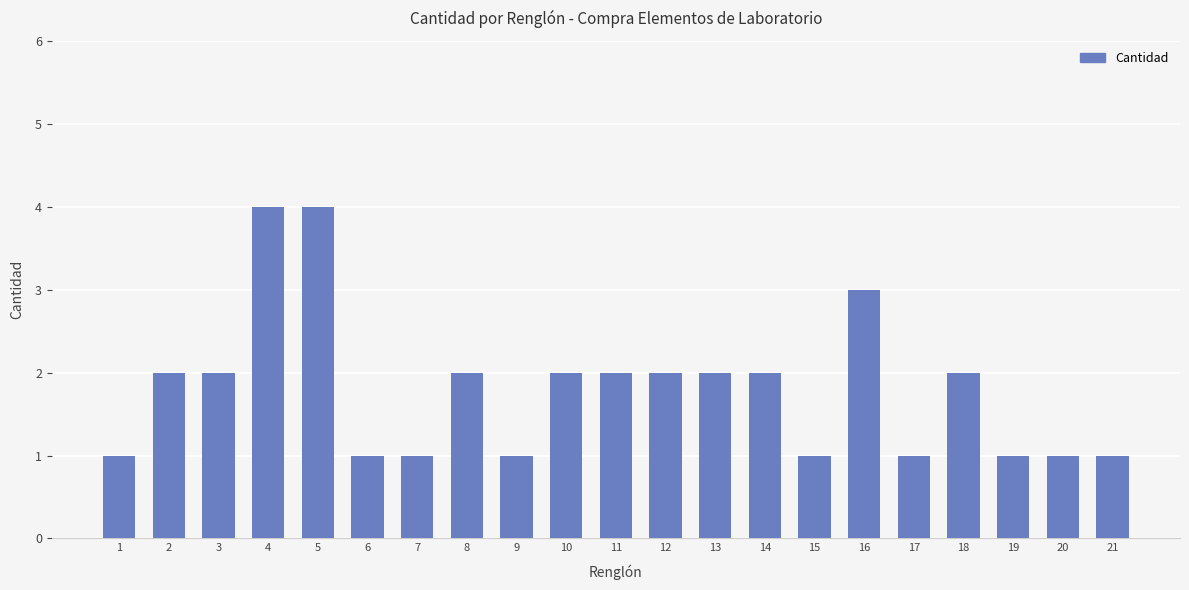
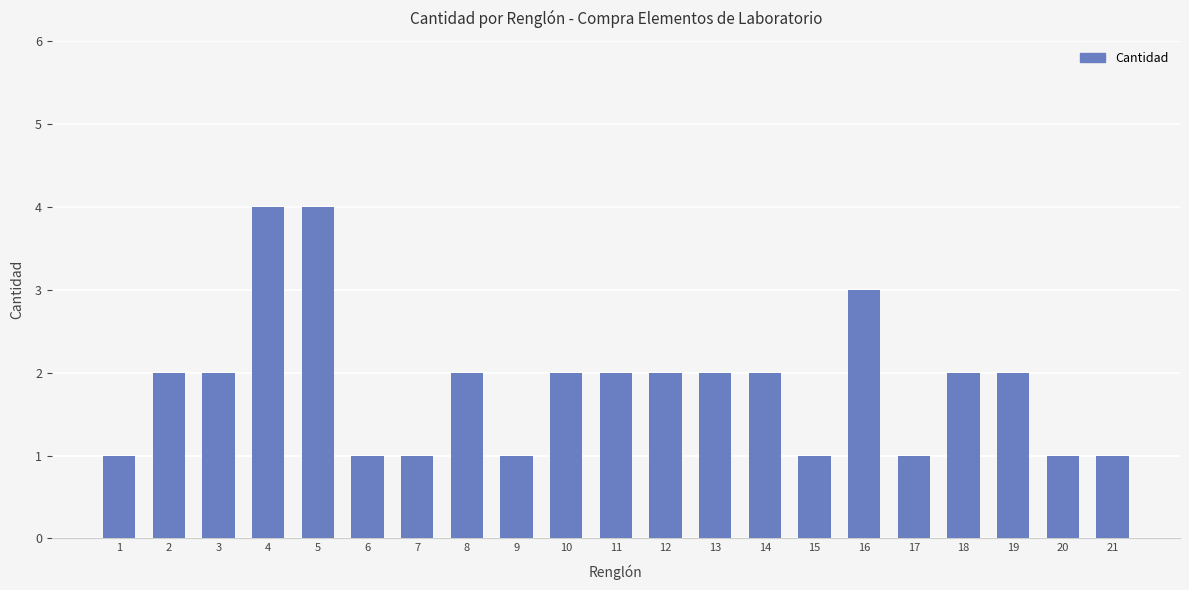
19: 1 -> 2
